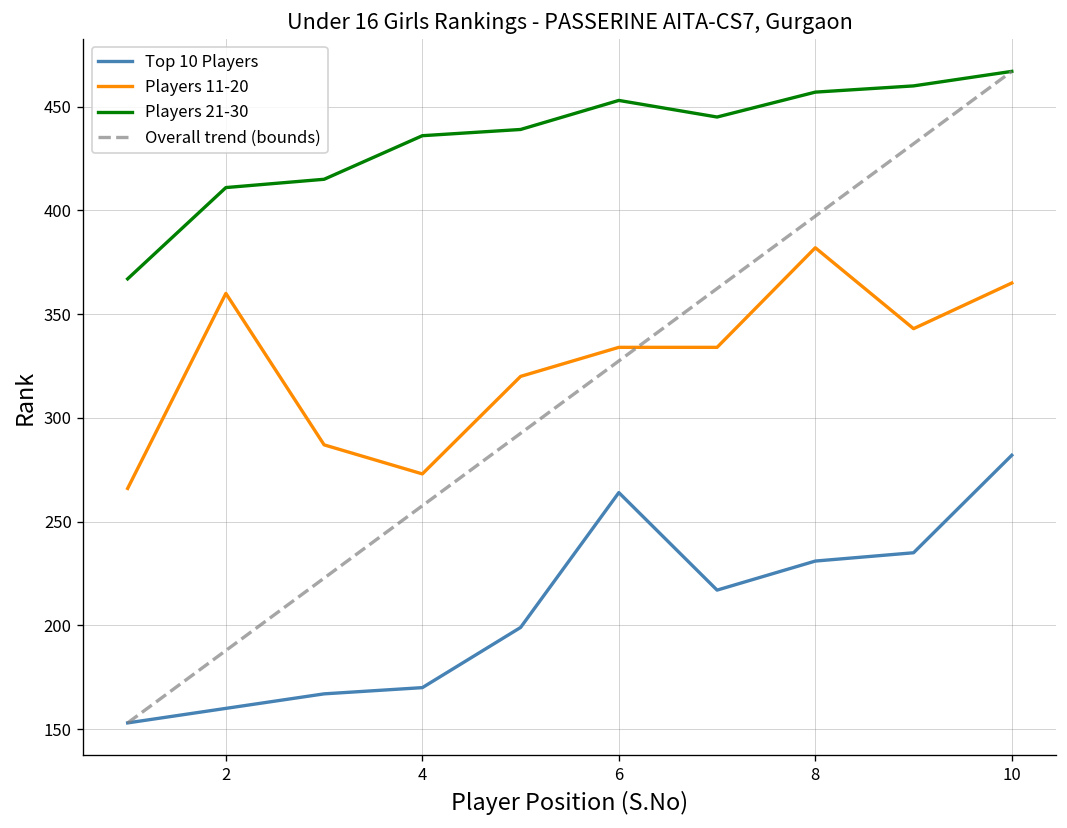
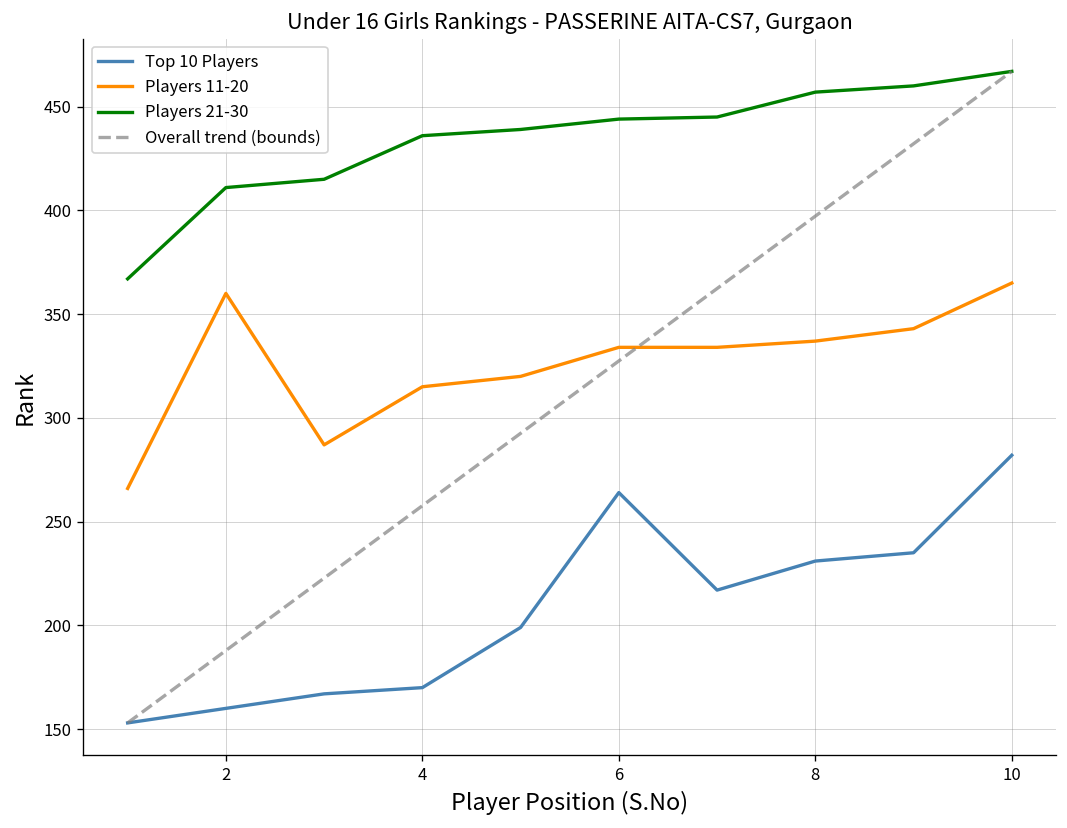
Players 11-20, 4: 273 -> 315
Players 21-30, 6: 453 -> 444
Players 11-20, 8: 382 -> 337
